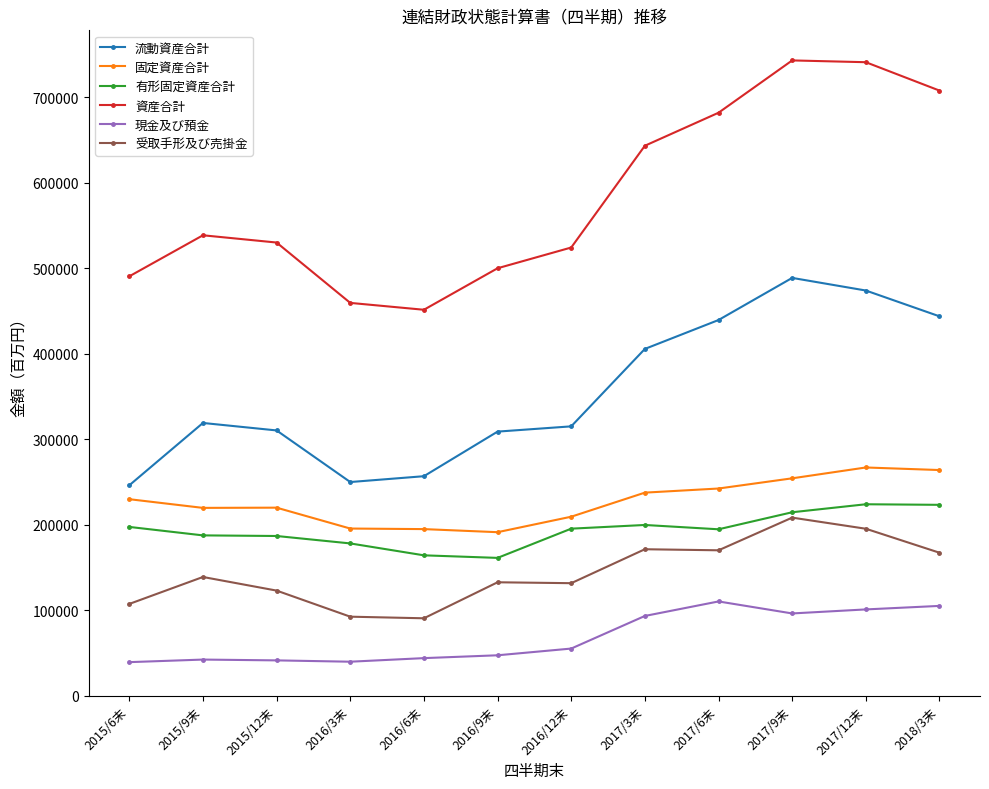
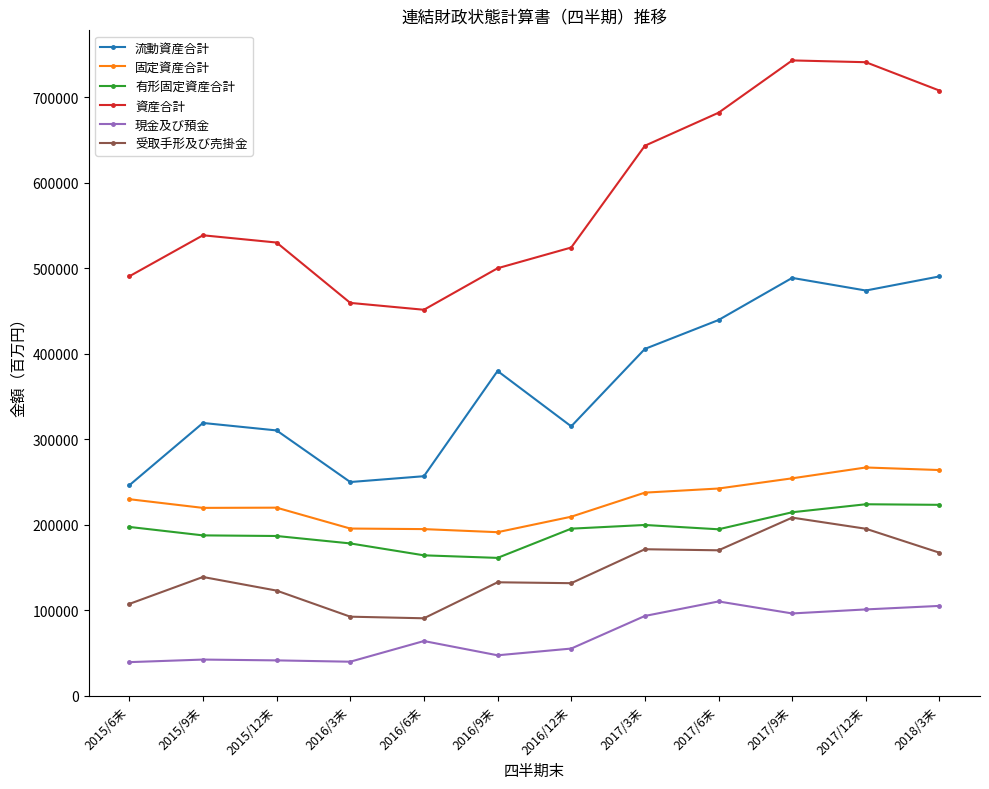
現金及び預金, 2016/6末: 40000 -> 60000
流動資産合計, 2016/9末: 310000 -> 380000
流動資産合計, 2018/3末: 440000 -> 490000
